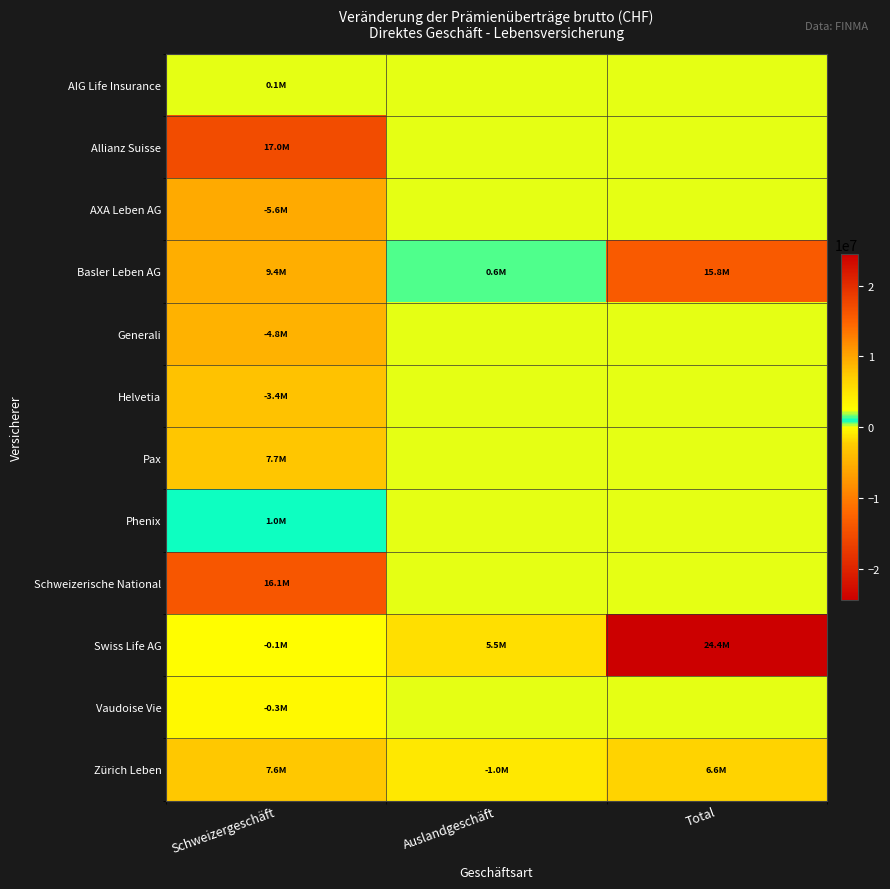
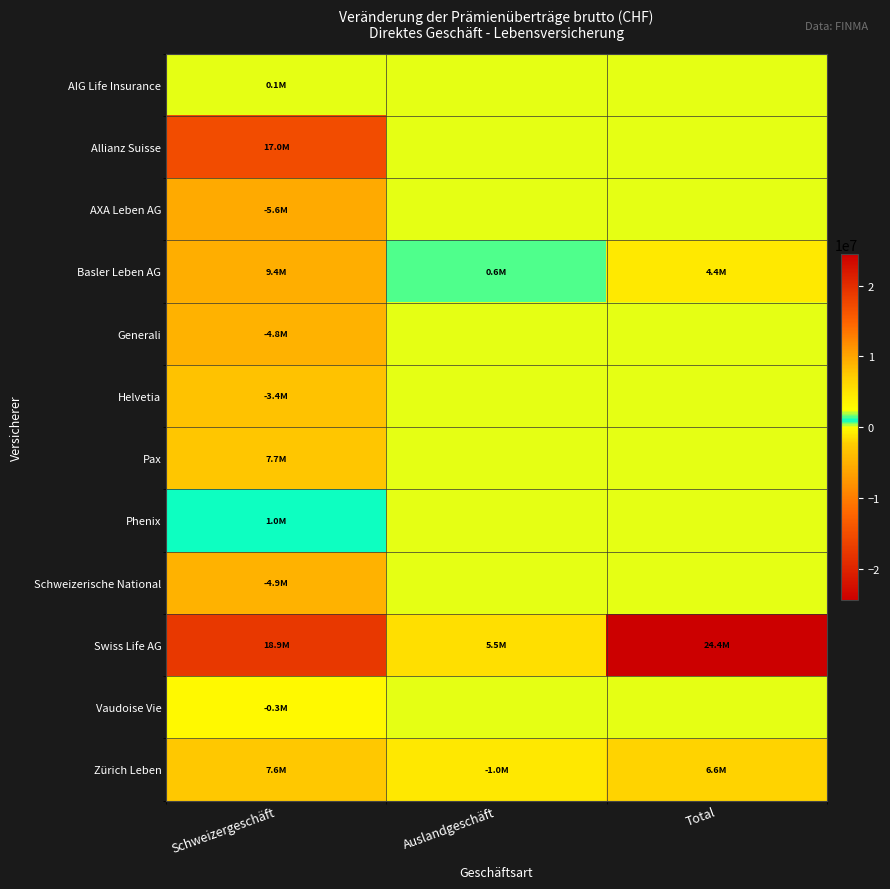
Basler Leben AG, Total: 15.8M -> 4.4M
Schweizerische National, Schweizergeschäft: 16.1M -> -4.9M
Swiss Life AG, Schweizergeschäft: -0.1M -> 18.9M
